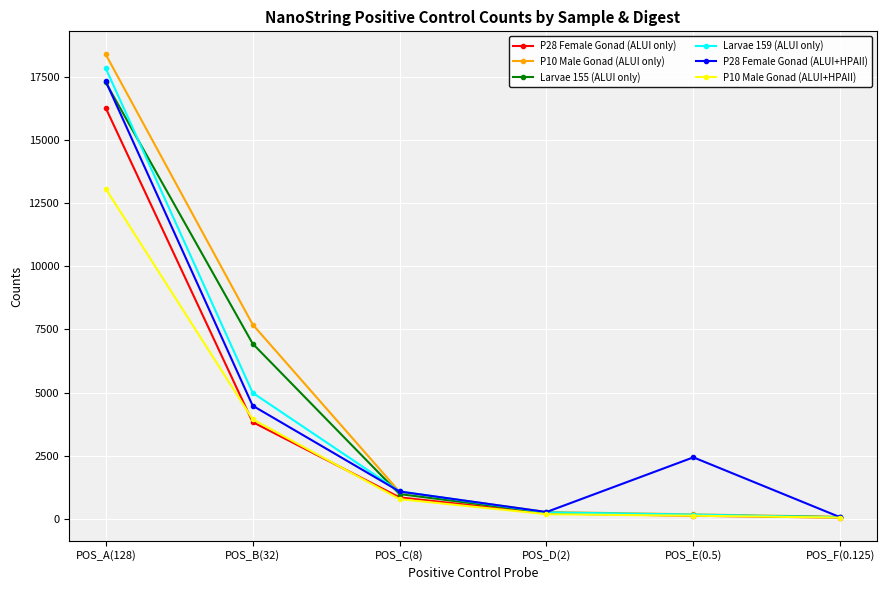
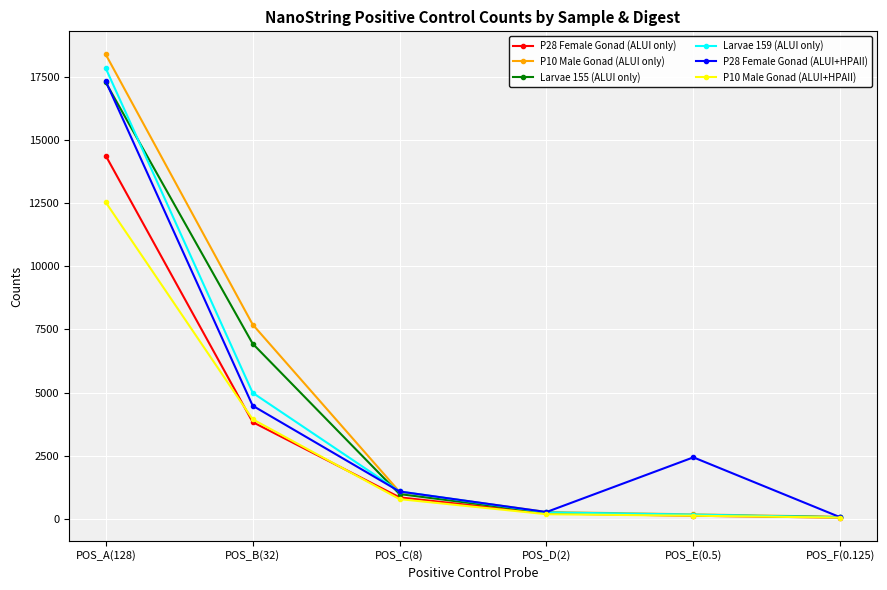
P28 Female Gonad (ALUI only), POS_A(128): 16300 -> 14400
P10 Male Gonad (ALUI+HPAII), POS_A(128): 13100 -> 12500
